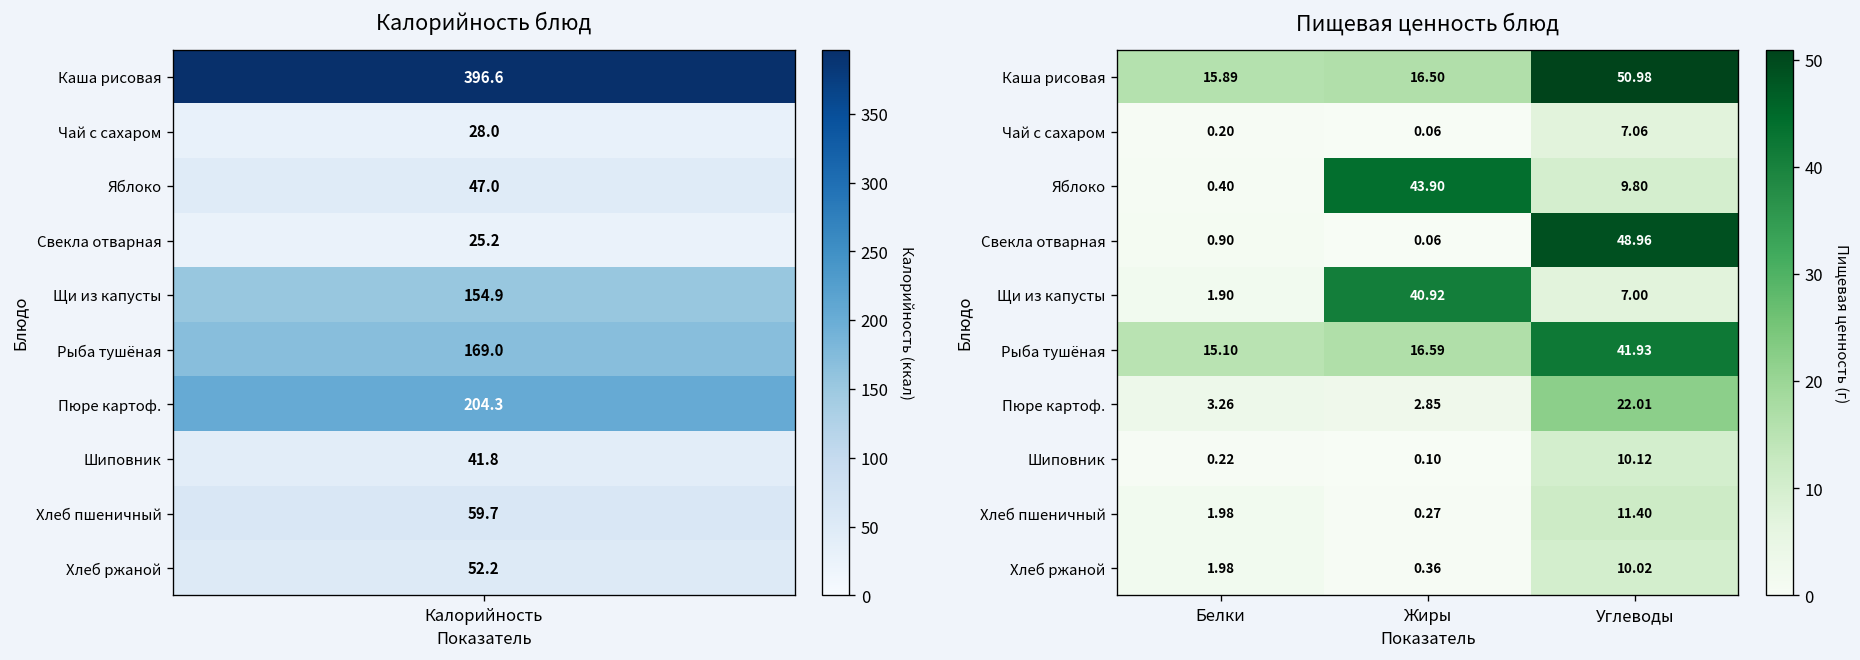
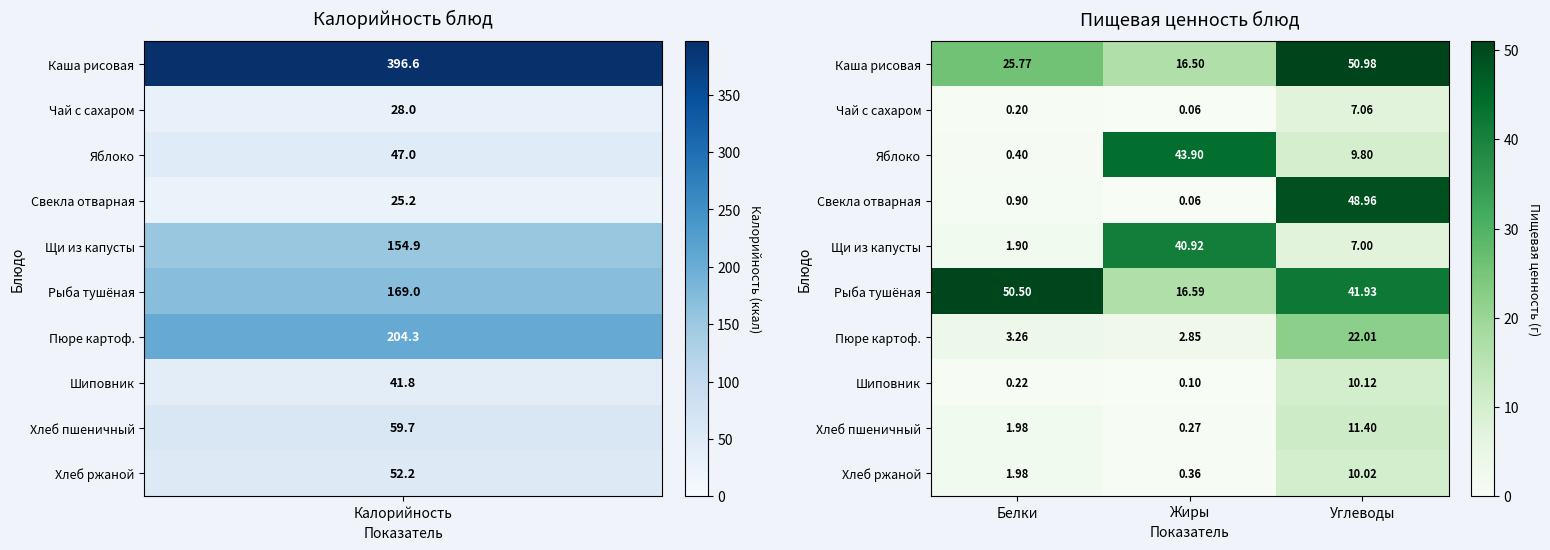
Пищевая ценность блюд, Каша рисовая, Белки: 15.89 -> 25.77
Пищевая ценность блюд, Рыба тушёная, Белки: 15.10 -> 50.50
